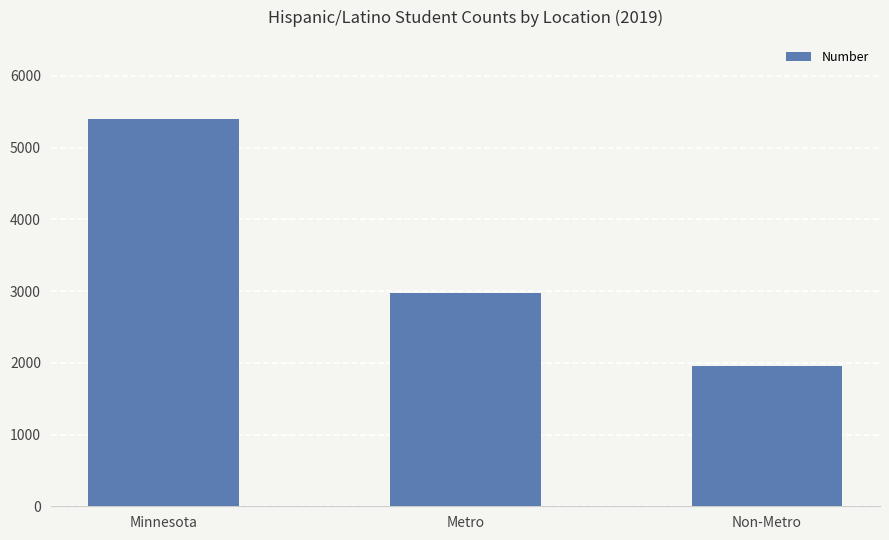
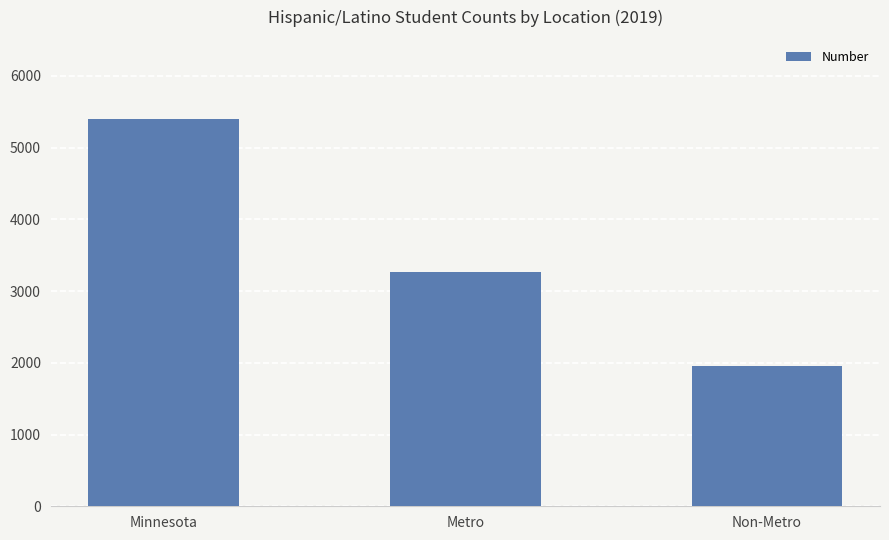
Metro: 3000 -> 3300
